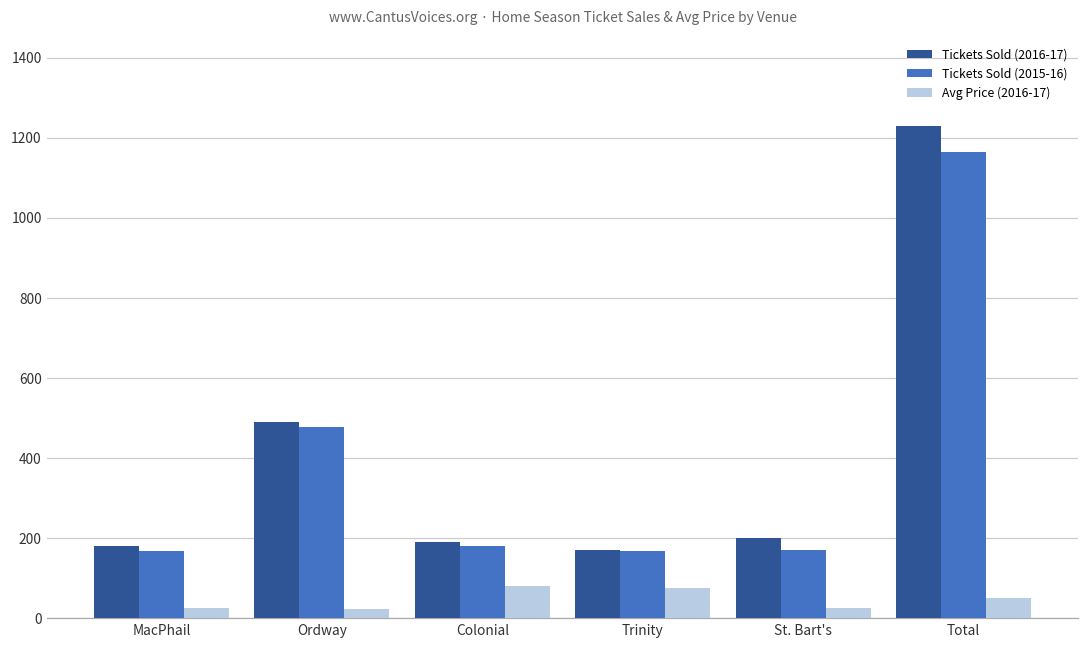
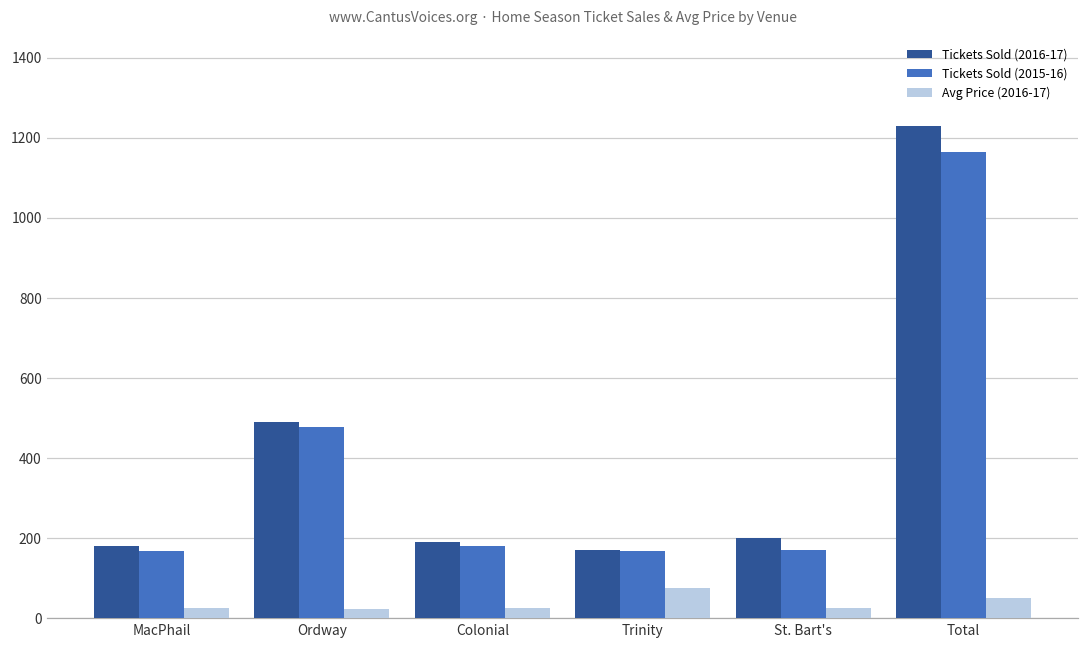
Avg Price (2016-17), Colonial: 80 -> 30
